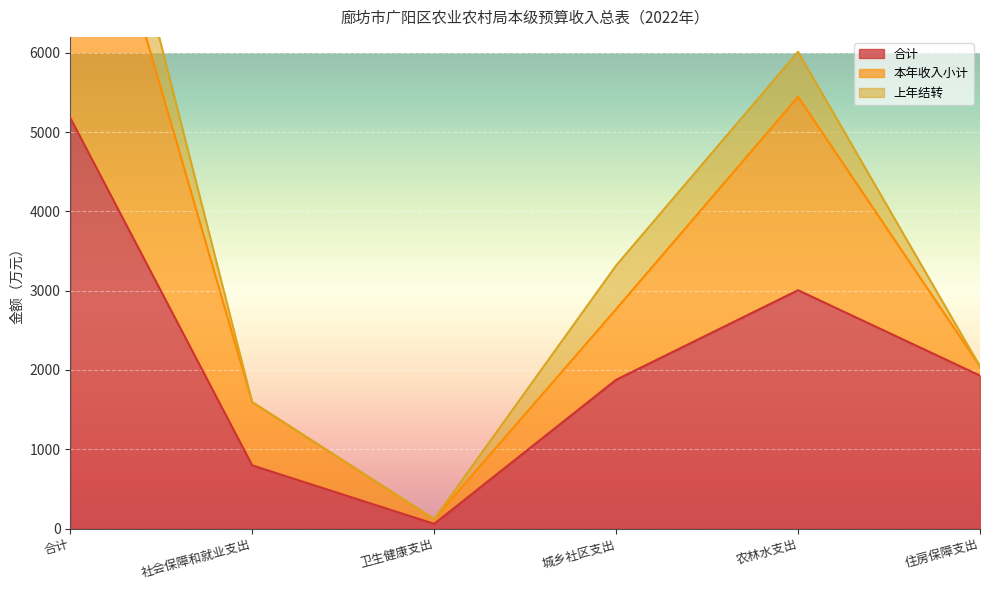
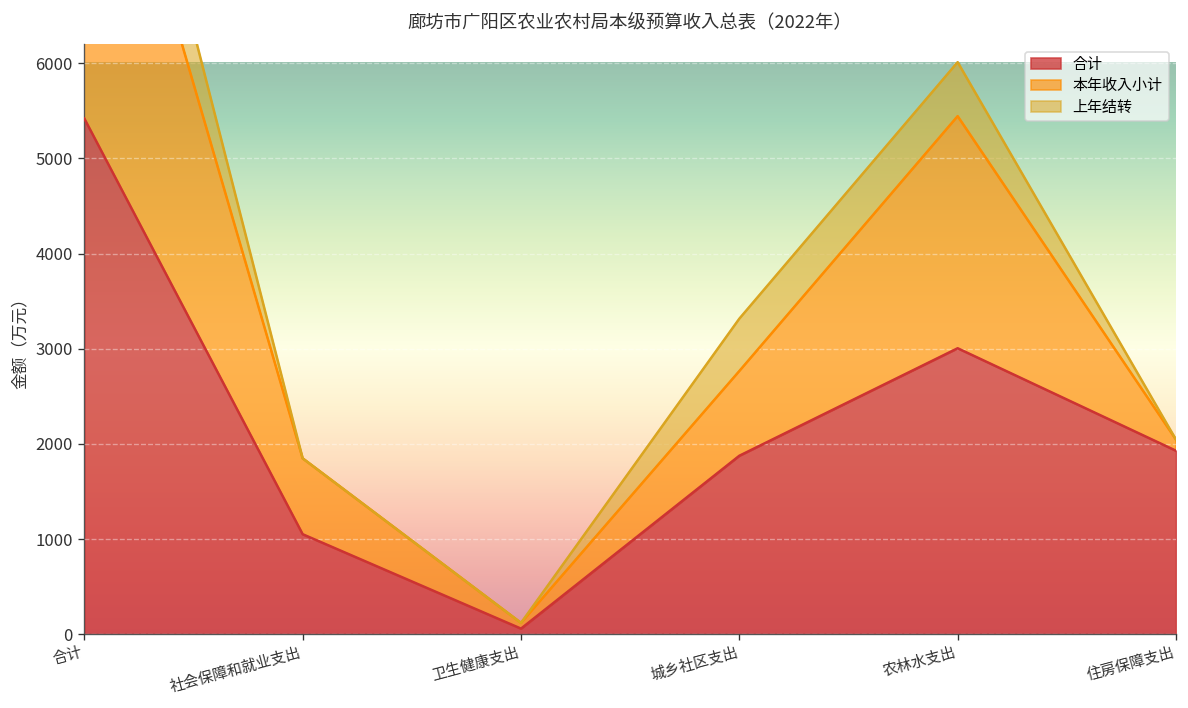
合计, 合计: 5200 -> 5400
合计, 社会保障和就业支出: 800 -> 1100
